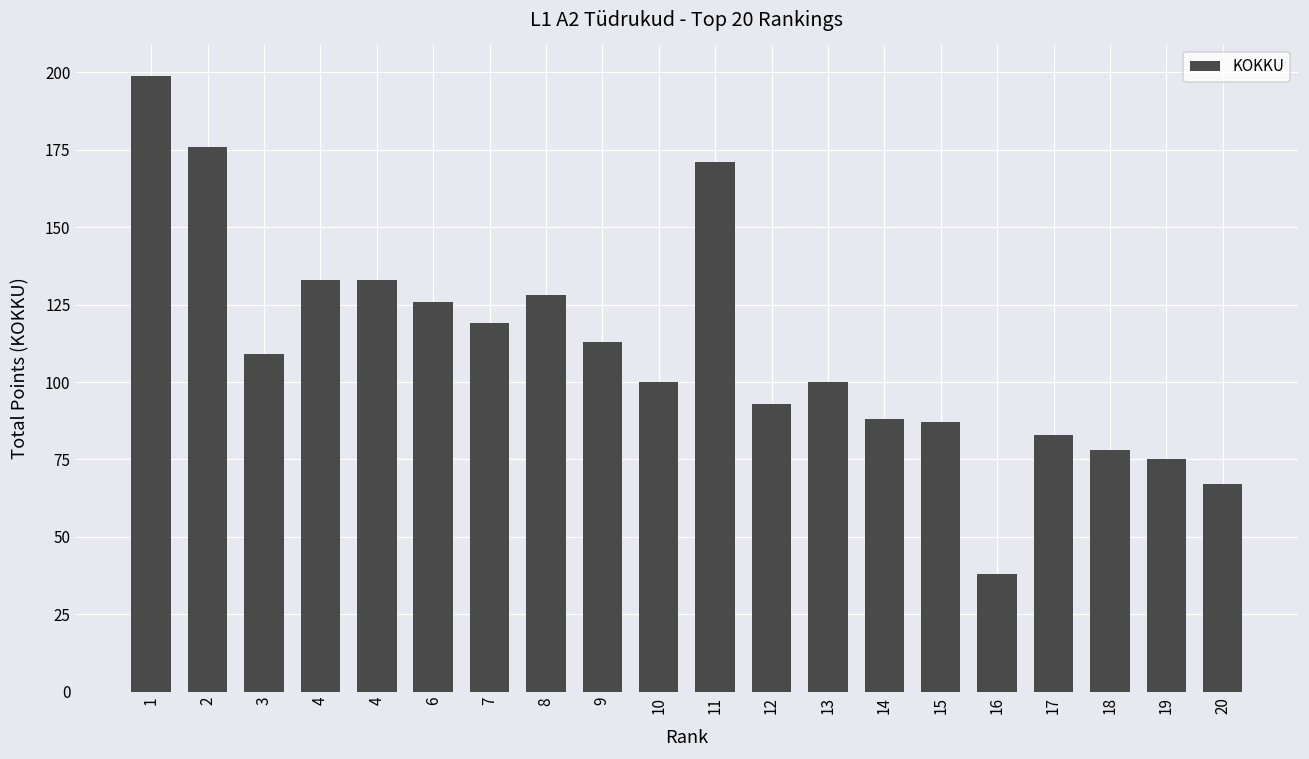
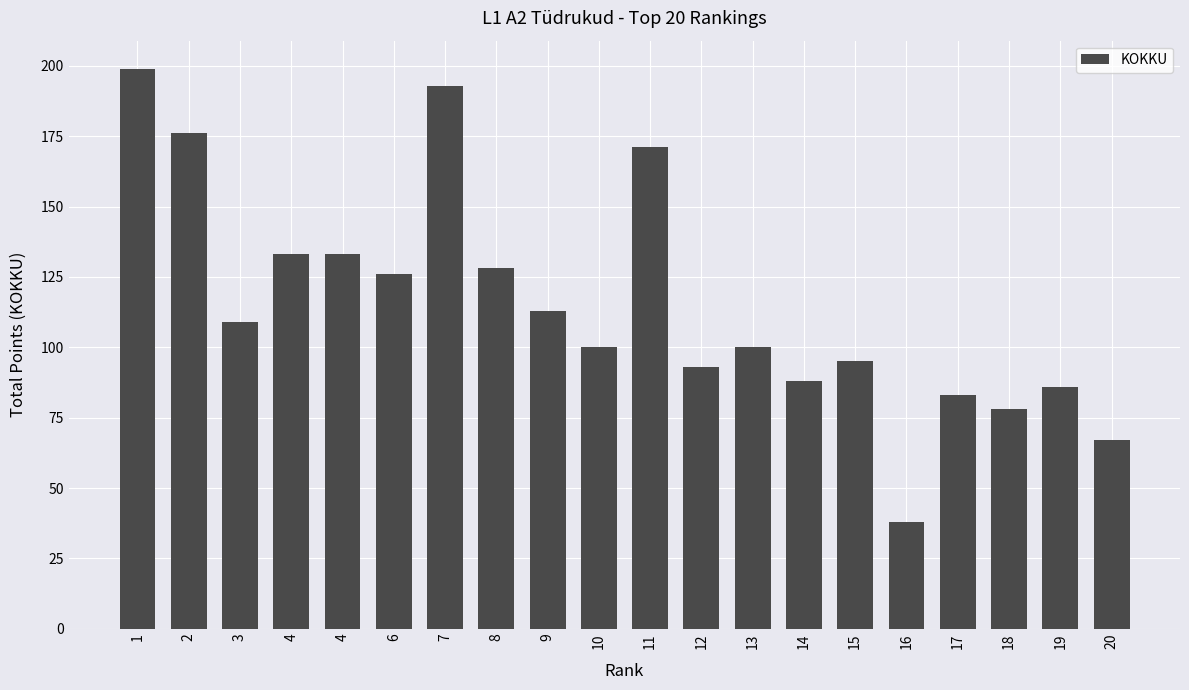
7: 119 -> 193
15: 87 -> 95
19: 75 -> 86
